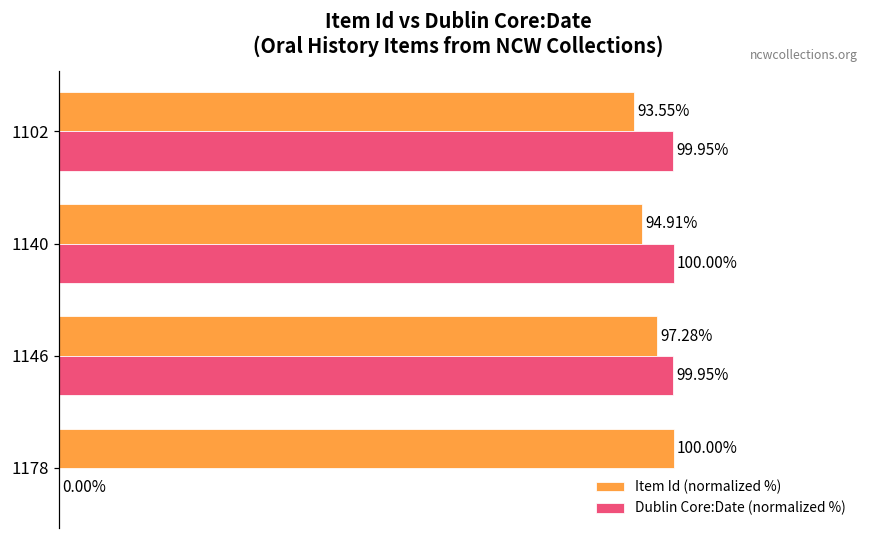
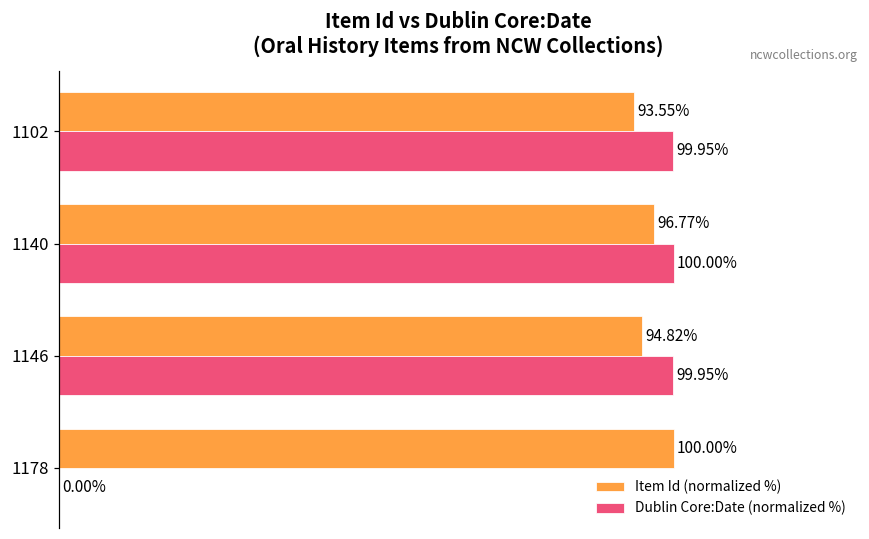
Item Id (normalized %), 1140: 94.91% -> 96.77%
Item Id (normalized %), 1146: 97.28% -> 94.82%
